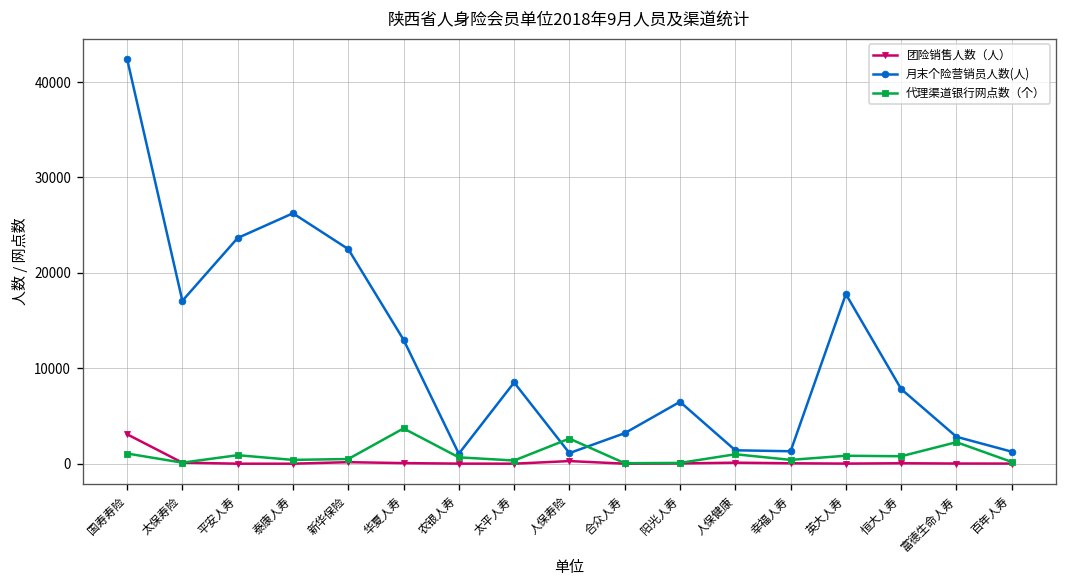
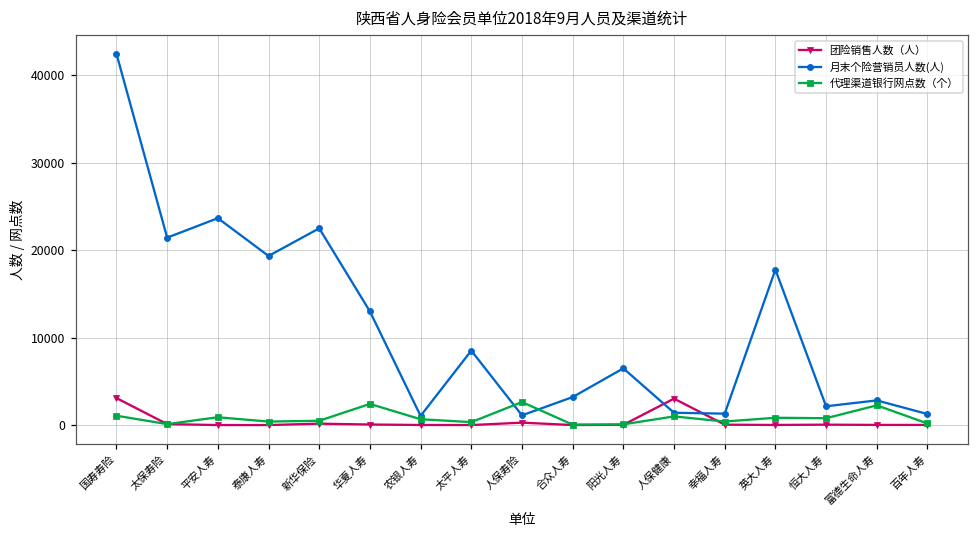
月末个险营销员人数(人), 太保寿险: 17000 -> 21000
月末个险营销员人数(人), 泰康人寿: 26000 -> 19000
代理渠道银行网点数（个）, 华夏人寿: 4000 -> 2000
团险销售人数（人）, 人保健康: 0 -> 3000
月末个险营销员人数(人), 恒大人寿: 8000 -> 2000
